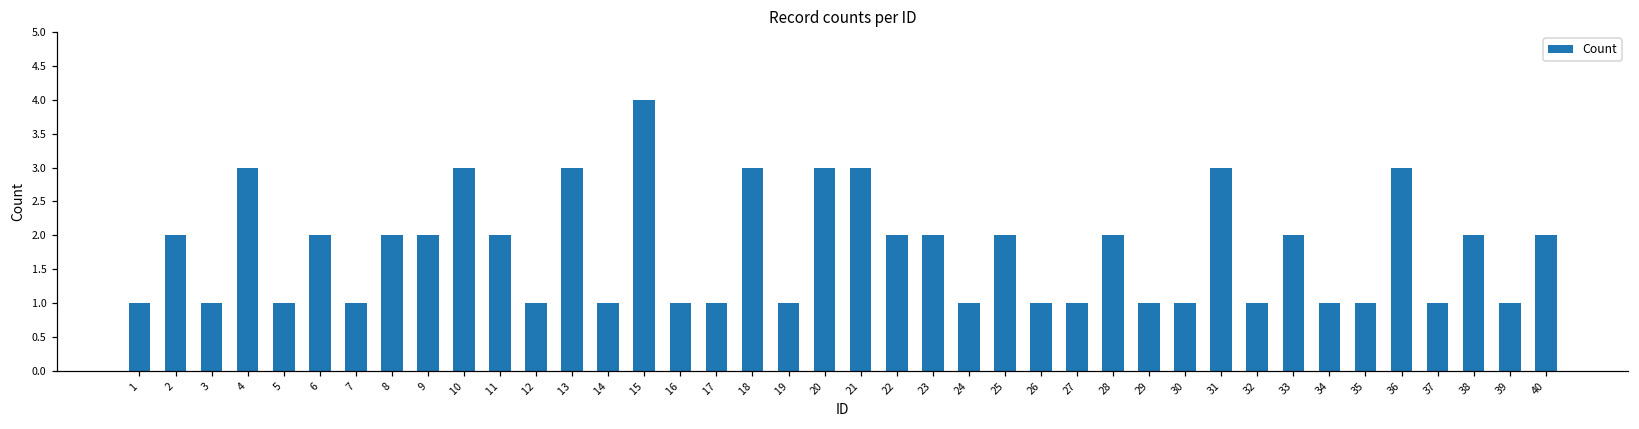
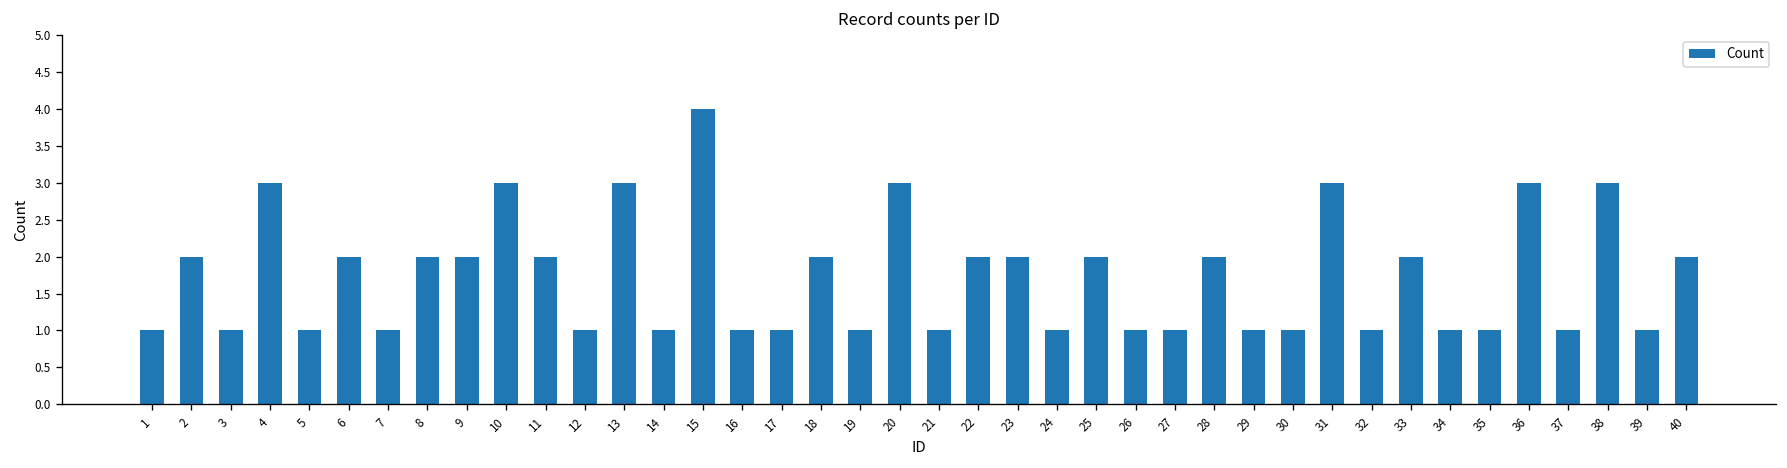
18: 3 -> 2
21: 3 -> 1
38: 2 -> 3
